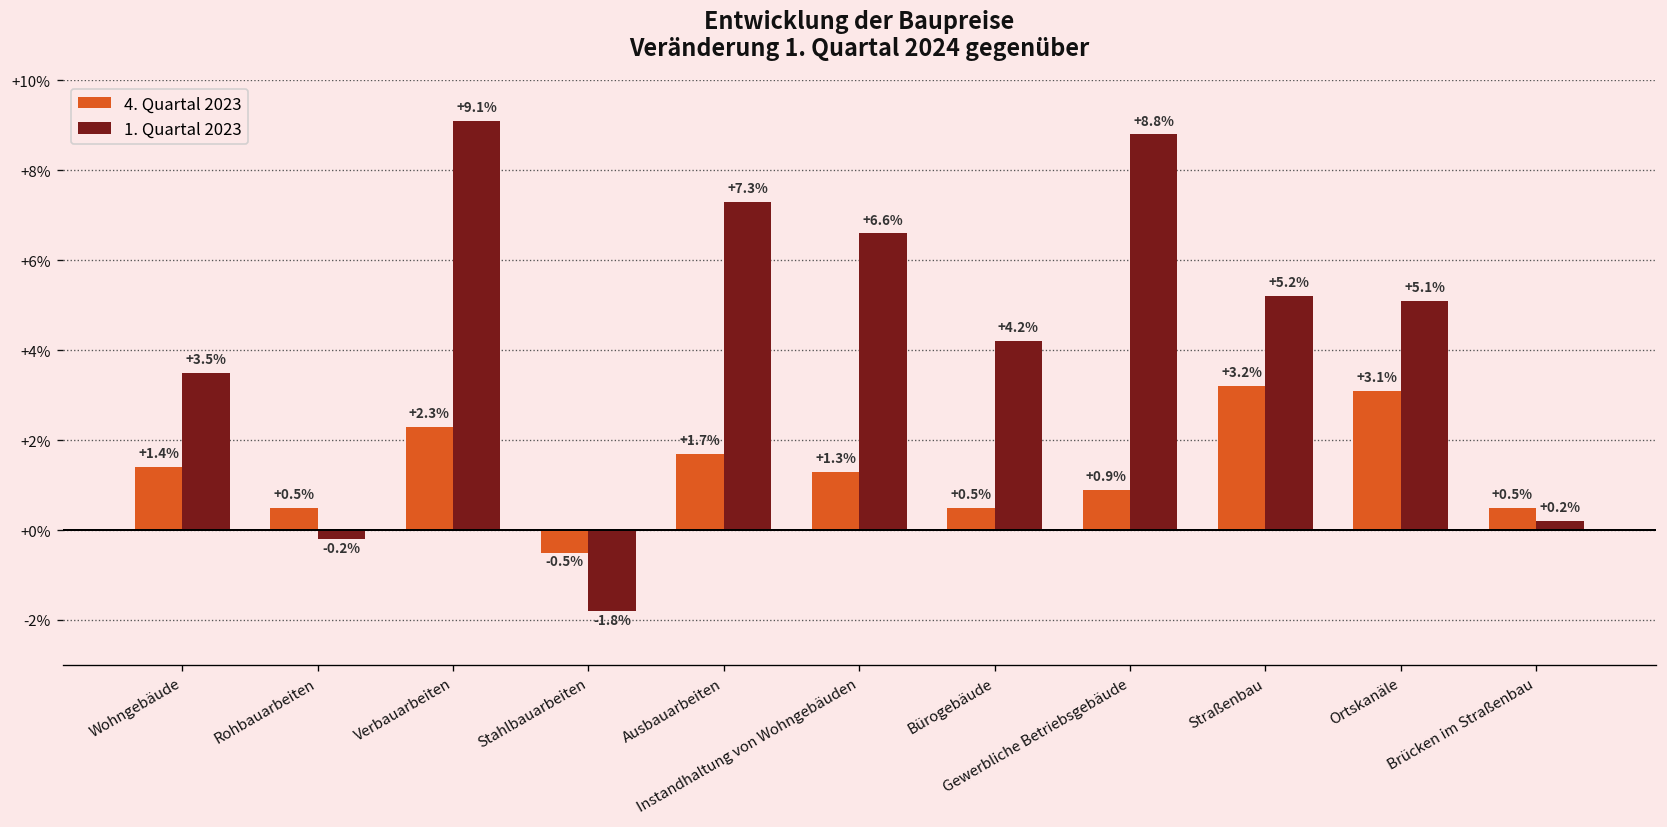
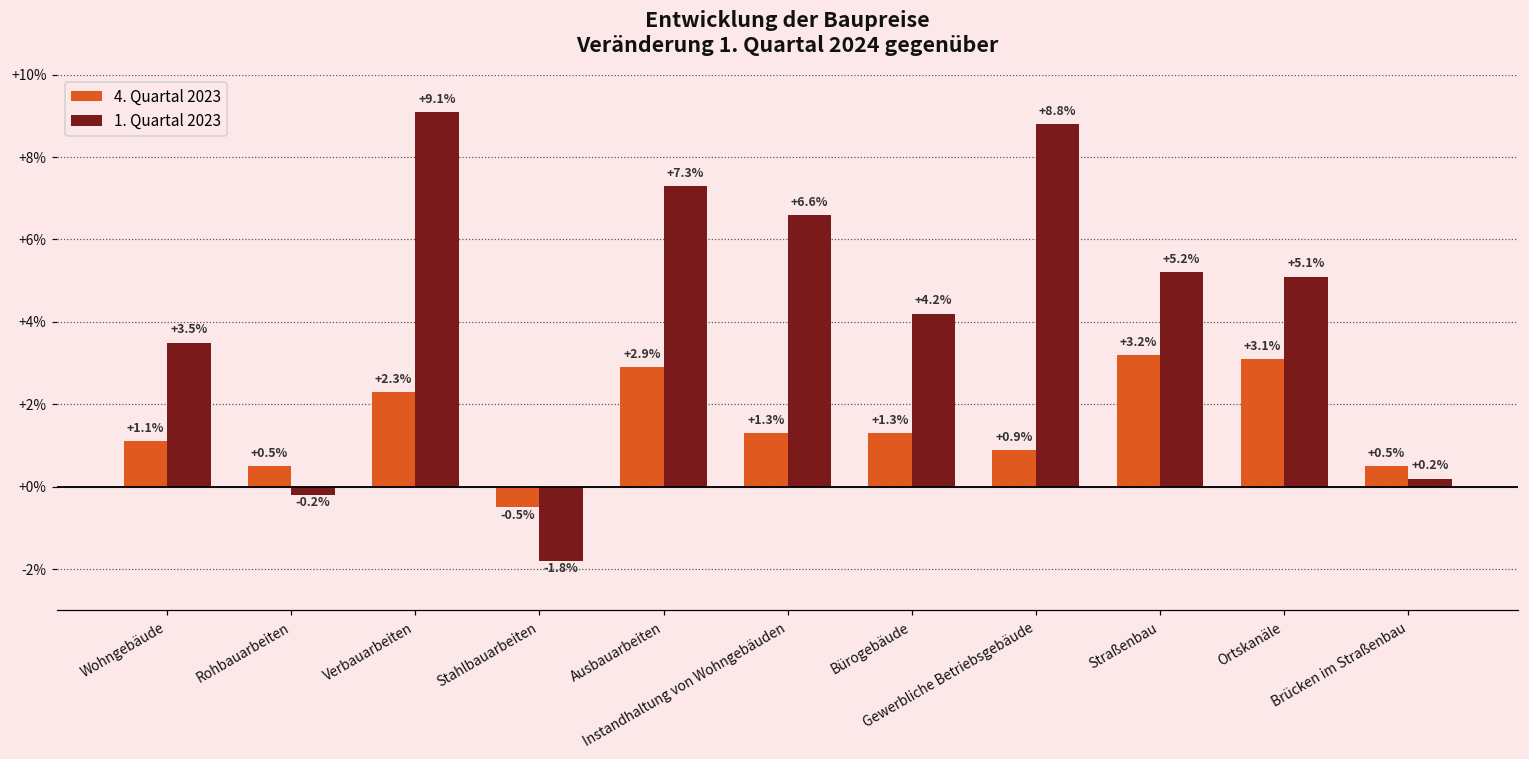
4. Quartal 2023, Wohngebäude: +1.4% -> +1.1%
4. Quartal 2023, Ausbauarbeiten: +1.7% -> +2.9%
4. Quartal 2023, Bürogebäude: +0.5% -> +1.3%
